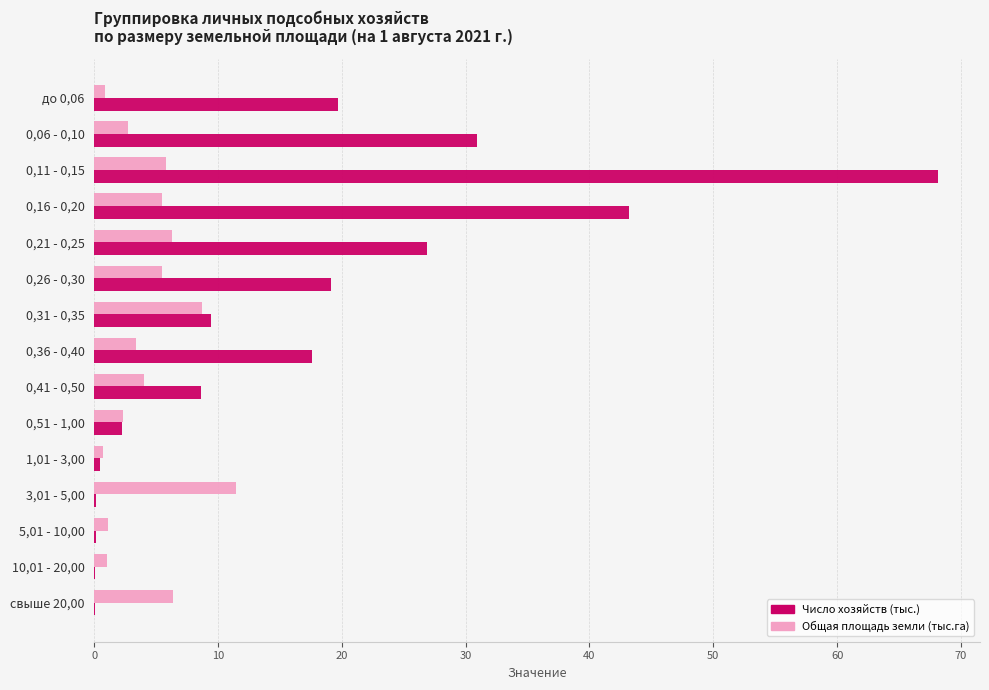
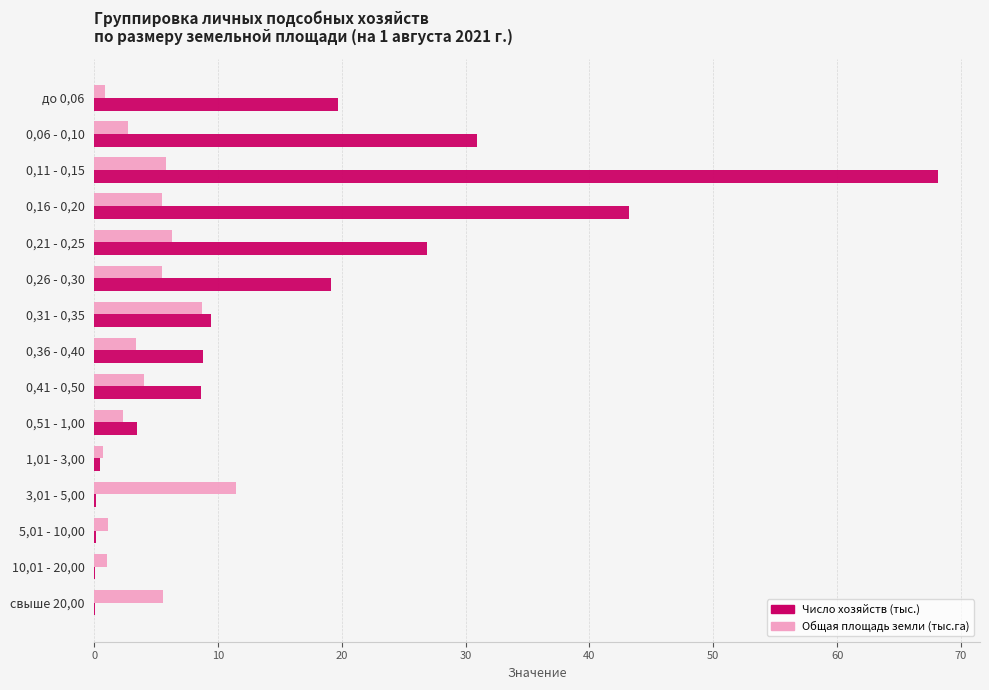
Число хозяйств (тыс.), 0,36 - 0,40: 17.6 -> 8.8
Число хозяйств (тыс.), 0,51 - 1,00: 2.2 -> 3.4
Общая площадь земли (тыс.га), свыше 20,00: 6.3 -> 5.5
